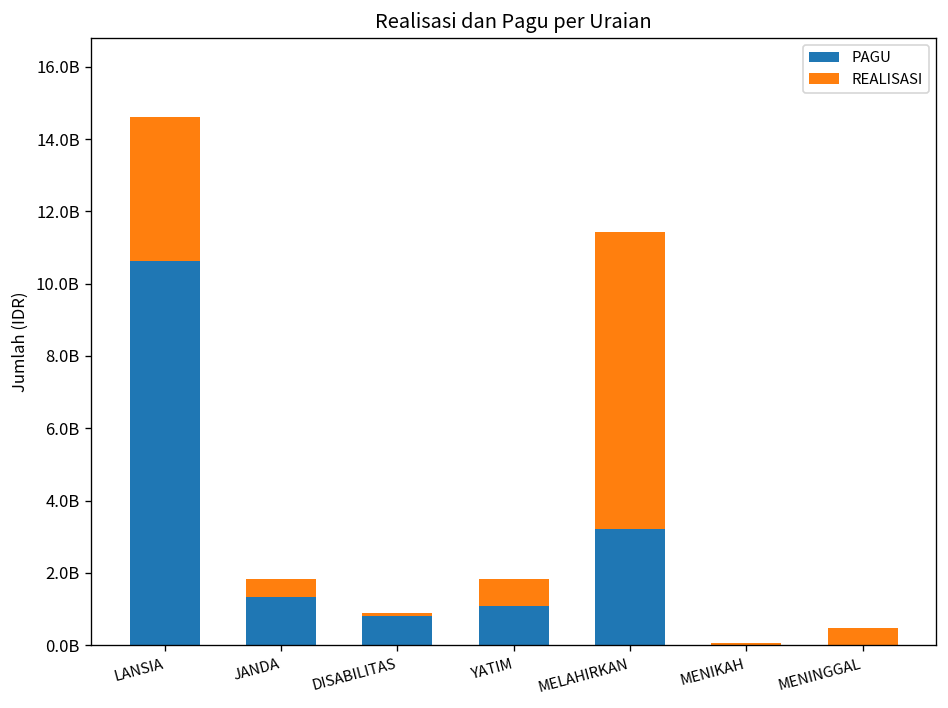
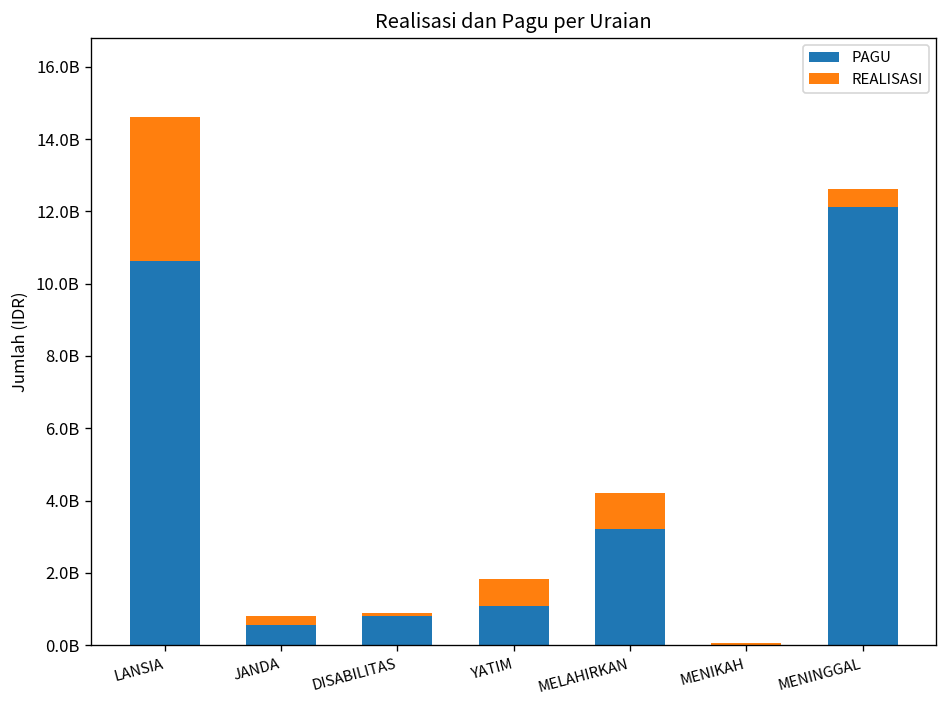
PAGU, JANDA: 1300000000 -> 600000000
REALISASI, JANDA: 500000000 -> 200000000
REALISASI, MELAHIRKAN: 8200000000 -> 1000000000
PAGU, MENINGGAL: 0 -> 12100000000
